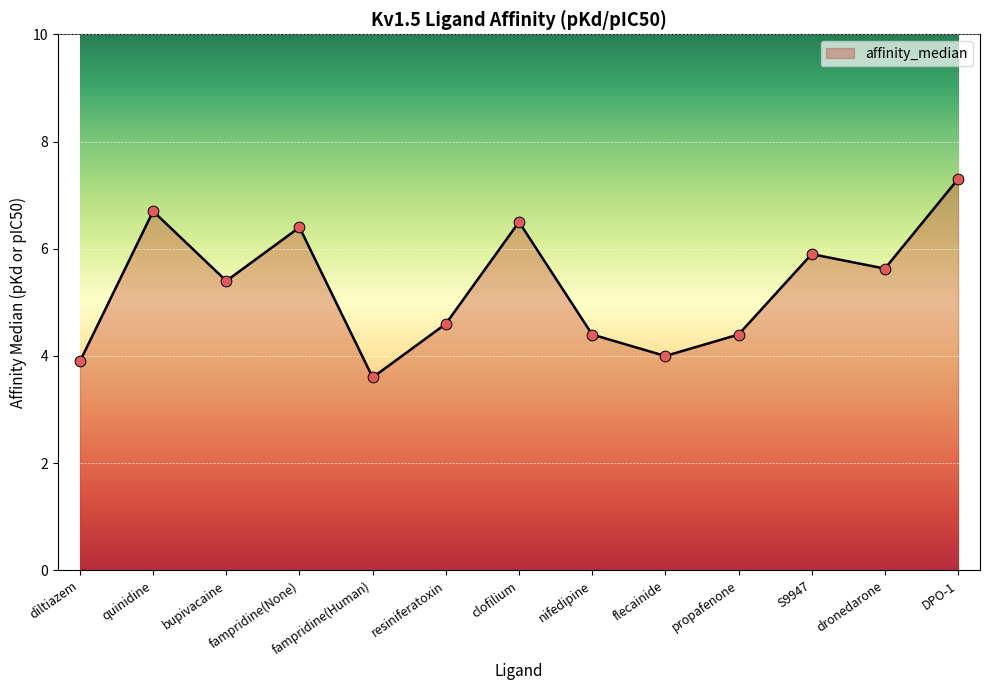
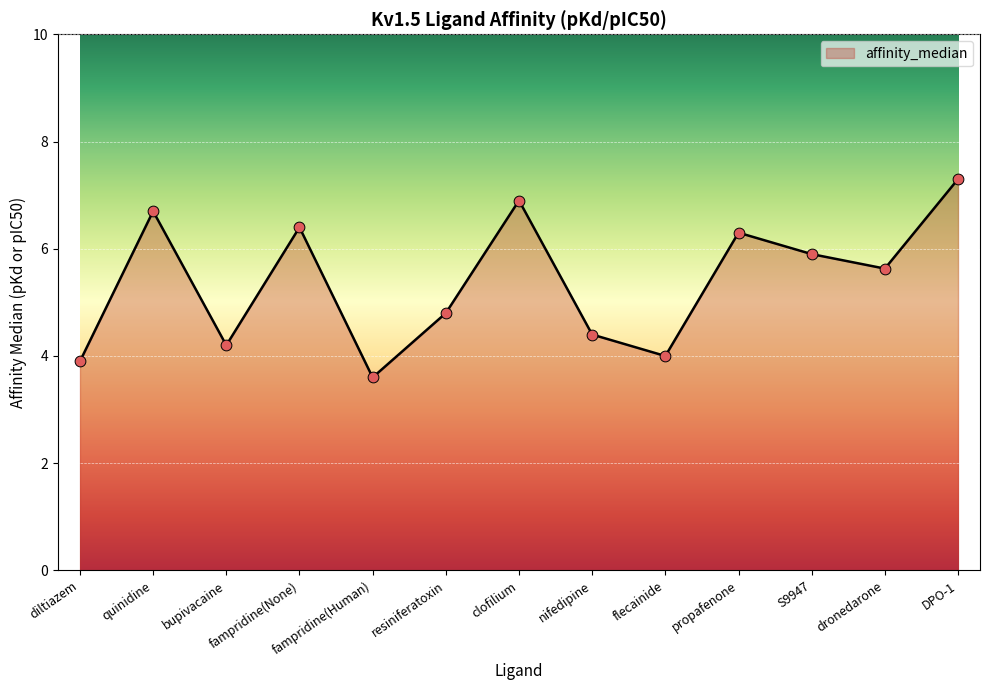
bupivacaine: 5.4 -> 4.2
resiniferatoxin: 4.6 -> 4.8
clofilium: 6.5 -> 6.9
propafenone: 4.4 -> 6.3
